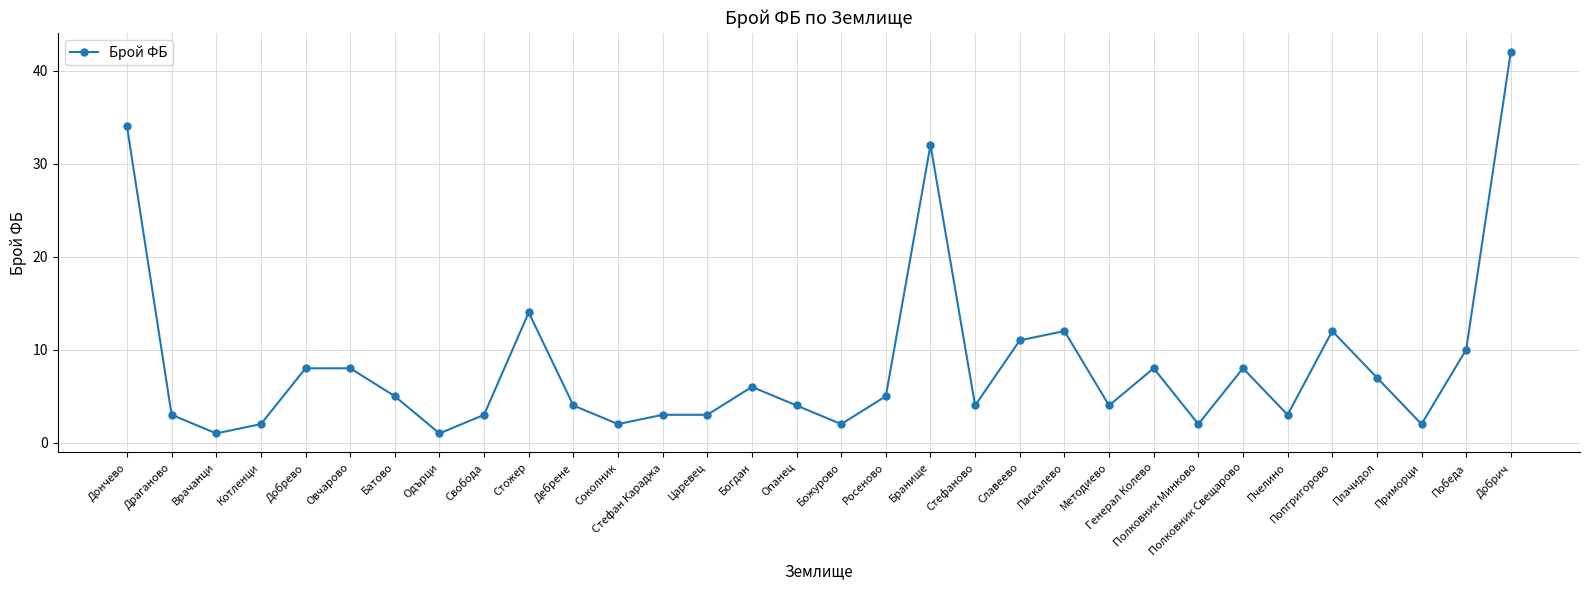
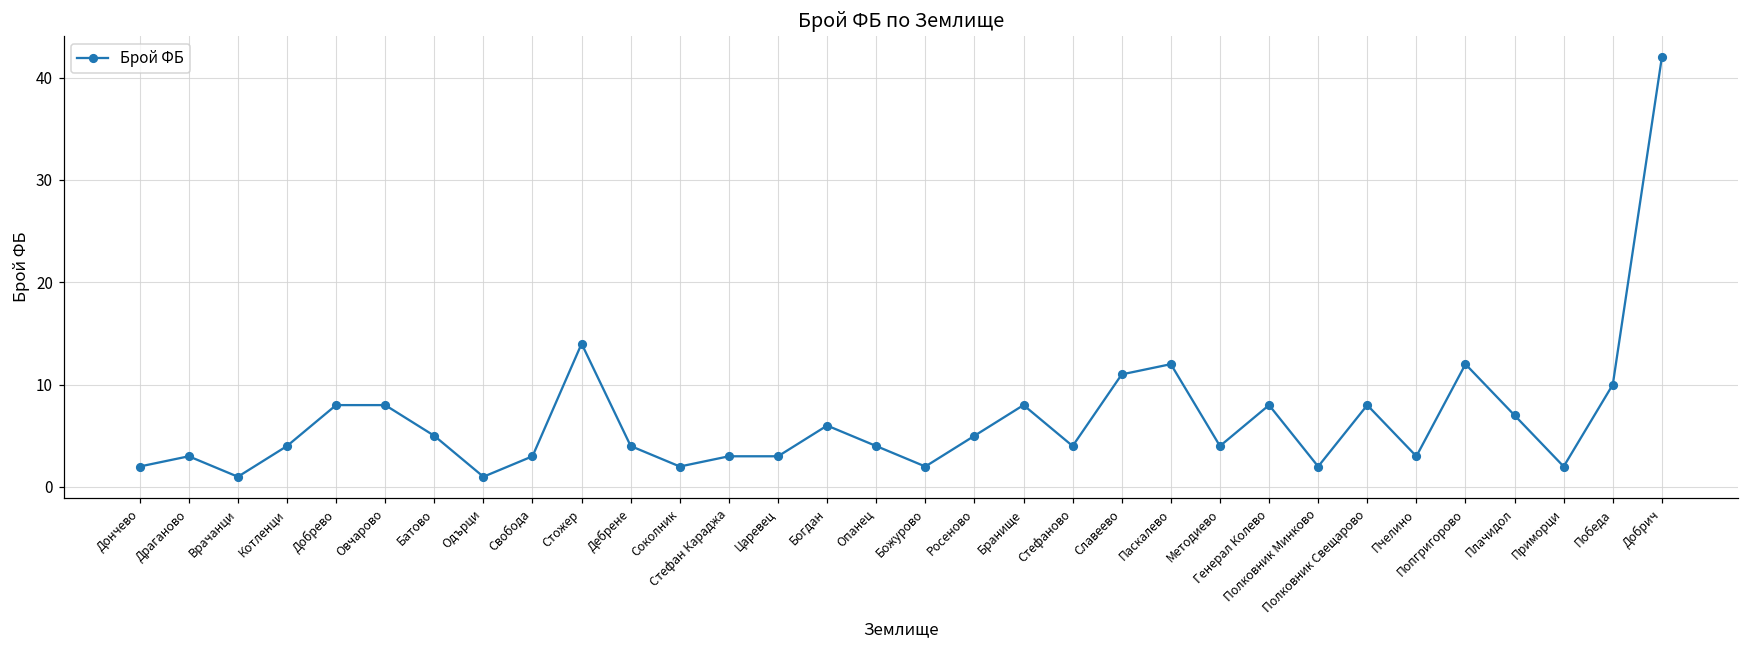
Дончево: 34 -> 2
Котленци: 2 -> 4
Бранище: 32 -> 8
